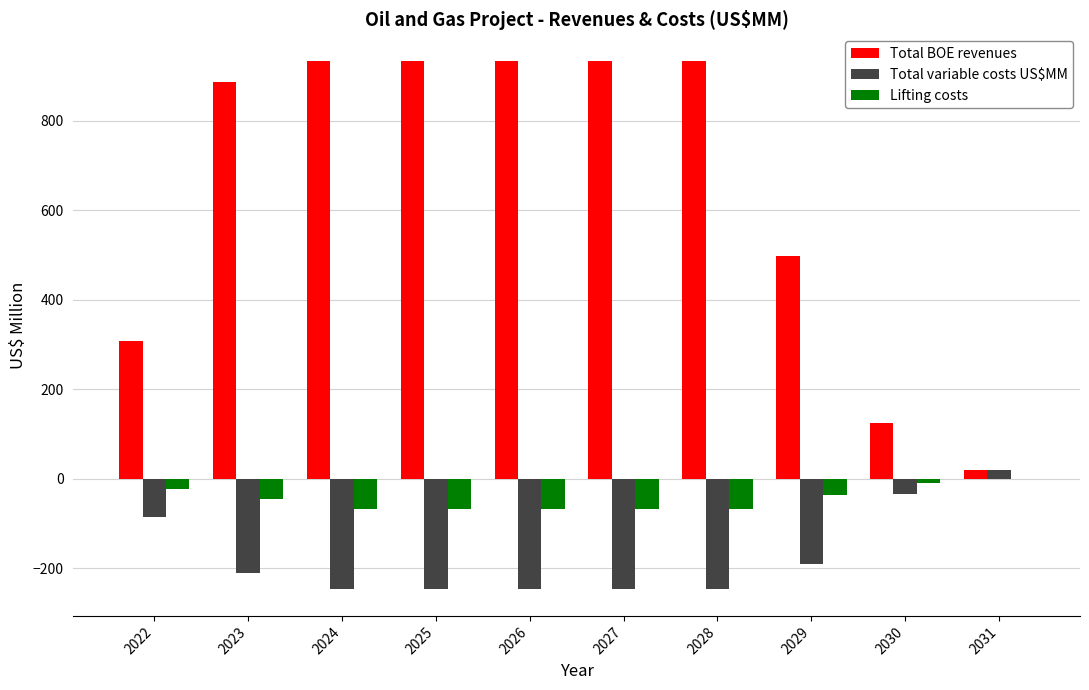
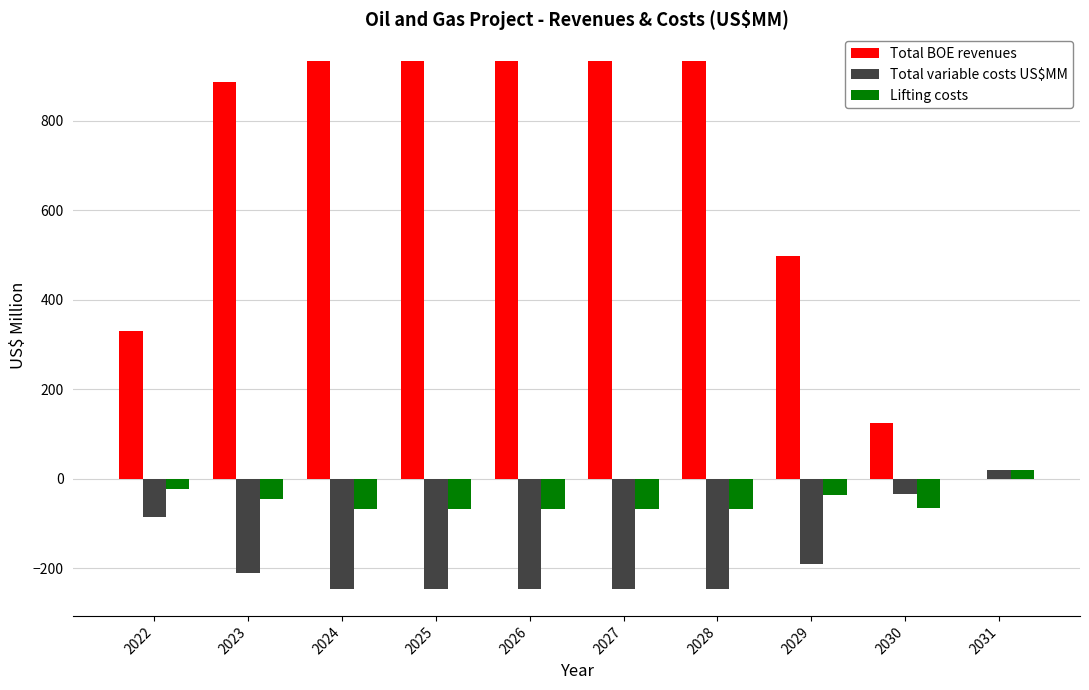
Total BOE revenues, 2022: 310 -> 330
Lifting costs, 2030: -10 -> -70
Total BOE revenues, 2031: 20 -> 0
Lifting costs, 2031: 0 -> 20
